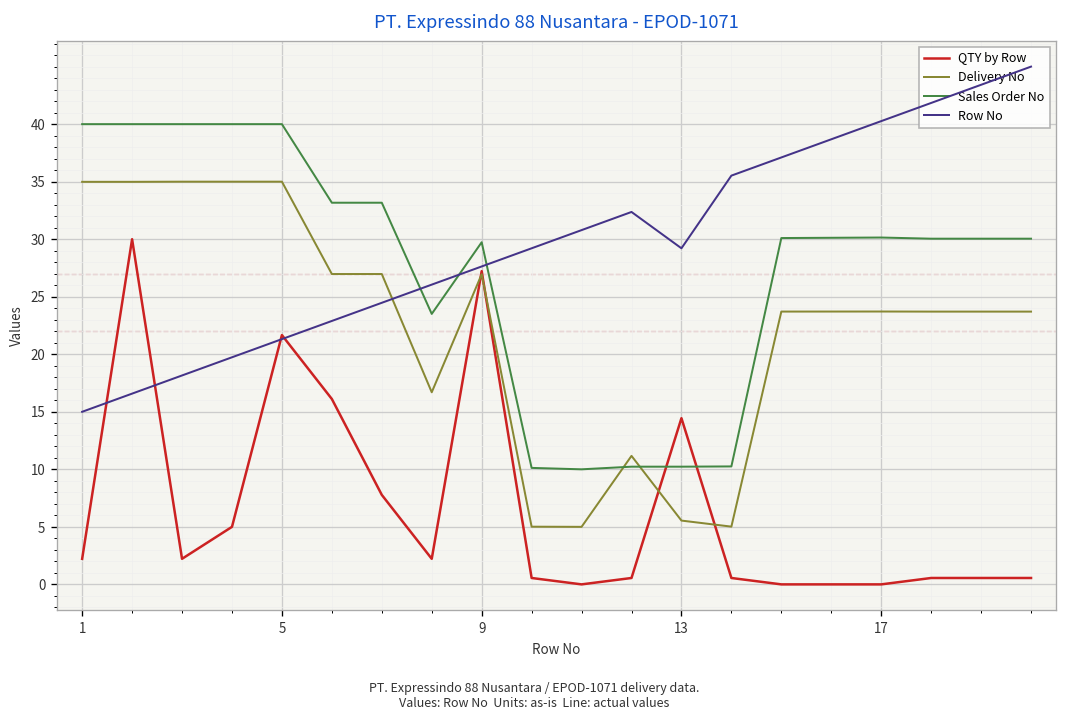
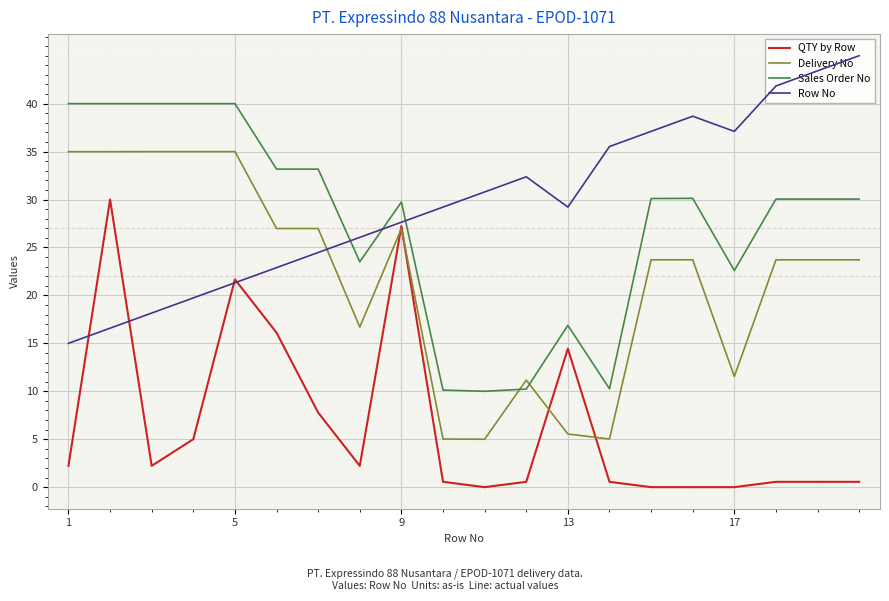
Sales Order No, 13: 10 -> 17
Delivery No, 17: 24 -> 12
Sales Order No, 17: 30 -> 23
Row No, 17: 40 -> 37
